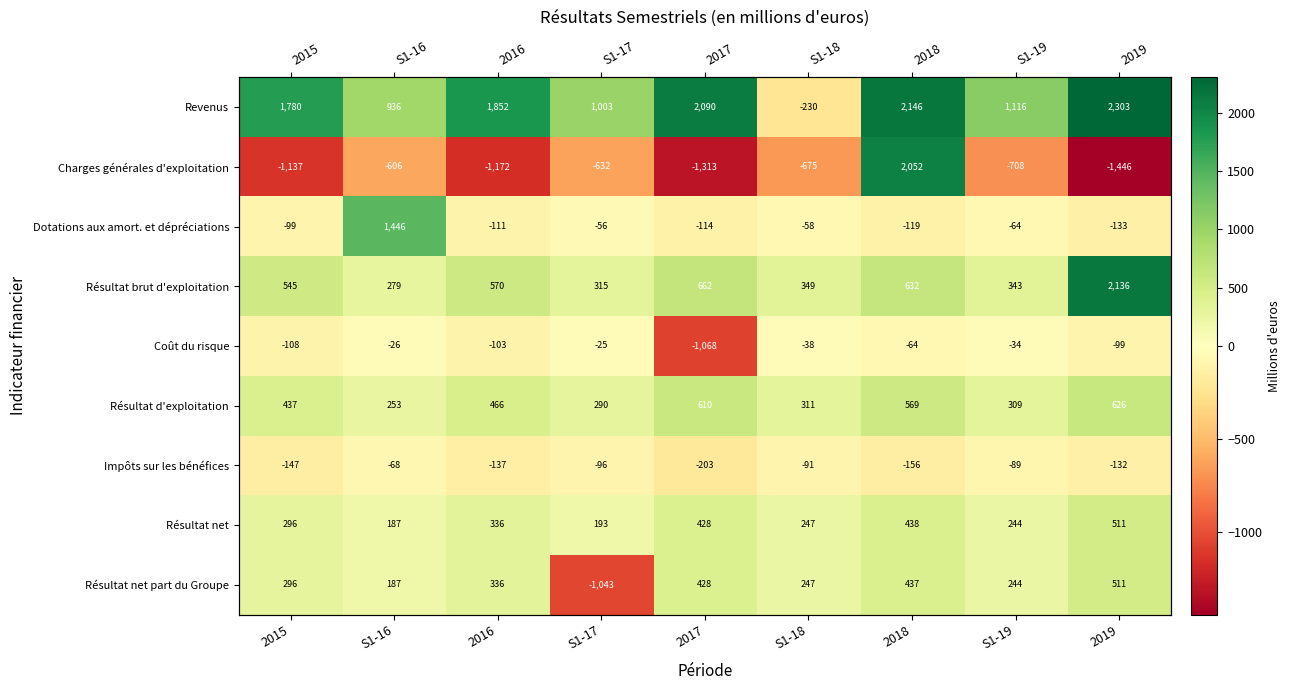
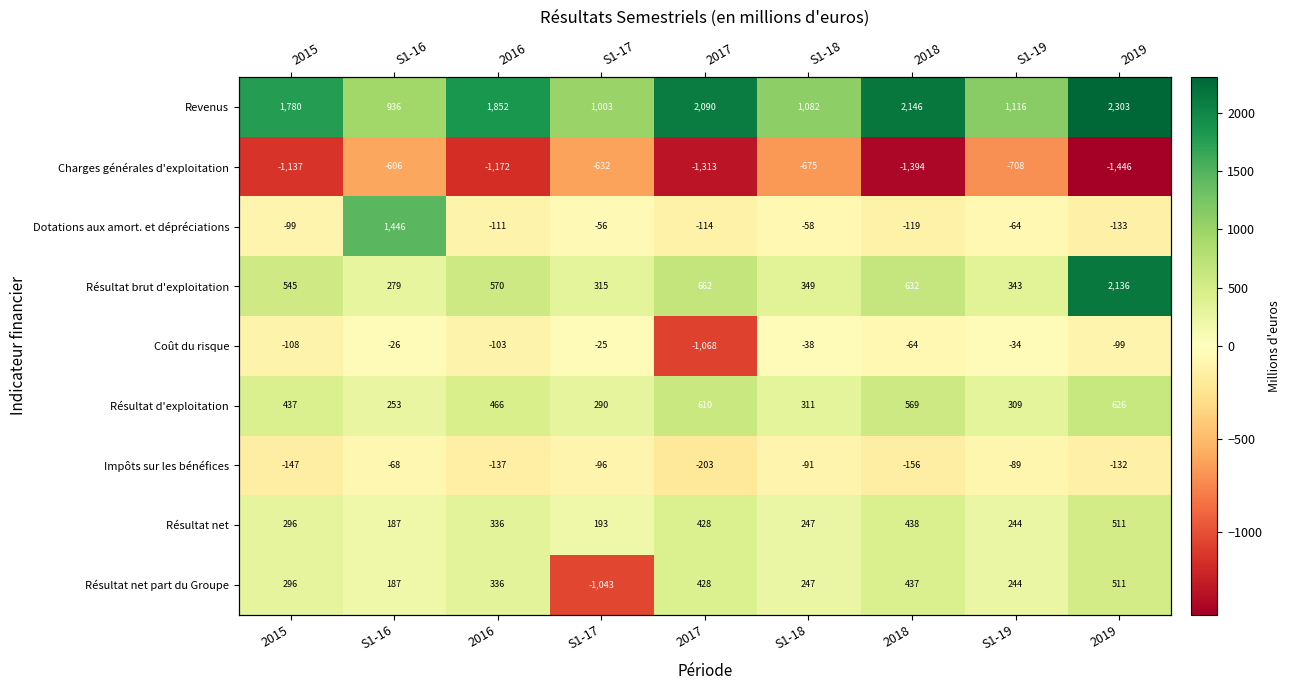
Revenus, S1-18: -230 -> 1,082
Charges générales d'exploitation, 2018: 2,052 -> -1,394
